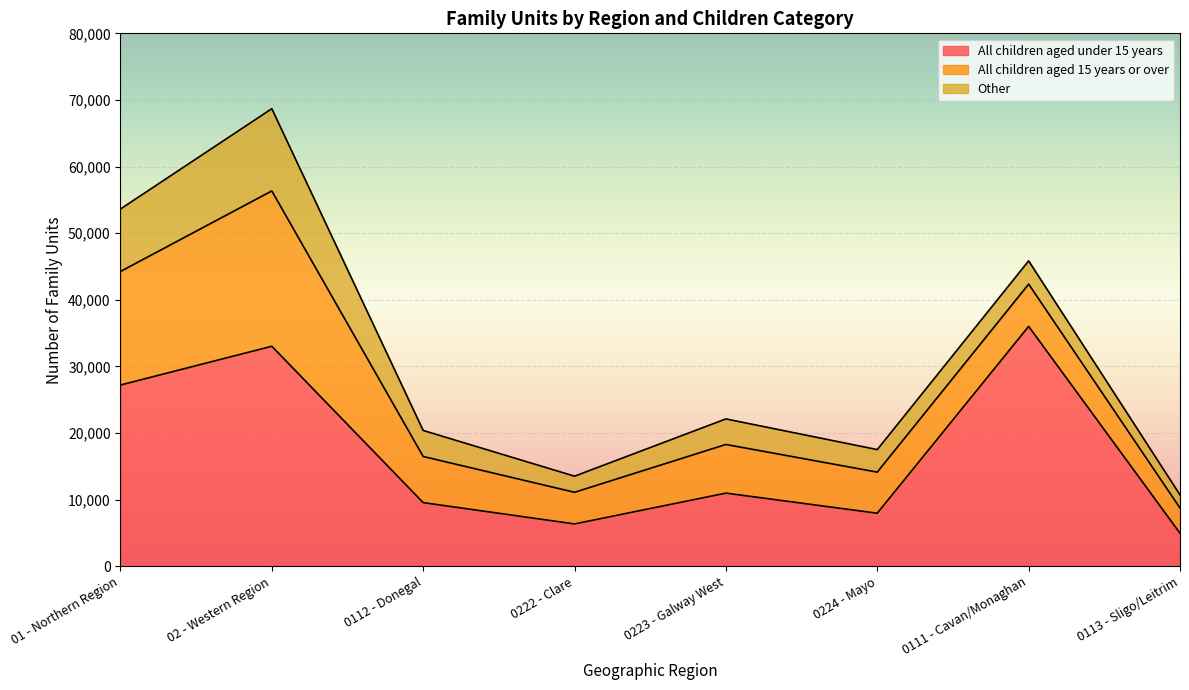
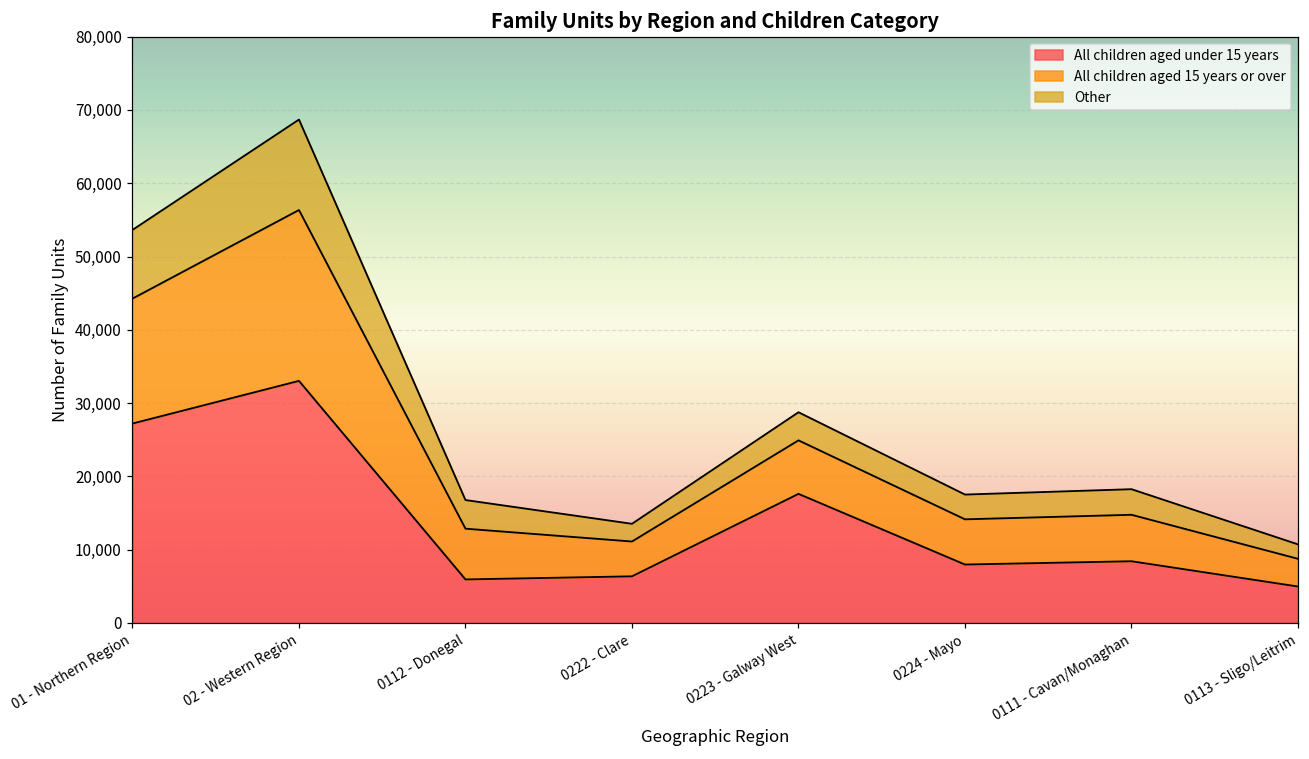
All children aged under 15 years, 0112 - Donegal: 10,000 -> 6,000
All children aged under 15 years, 0223 - Galway West: 11,000 -> 18,000
All children aged under 15 years, 0111 - Cavan/Monaghan: 36,000 -> 8,000
